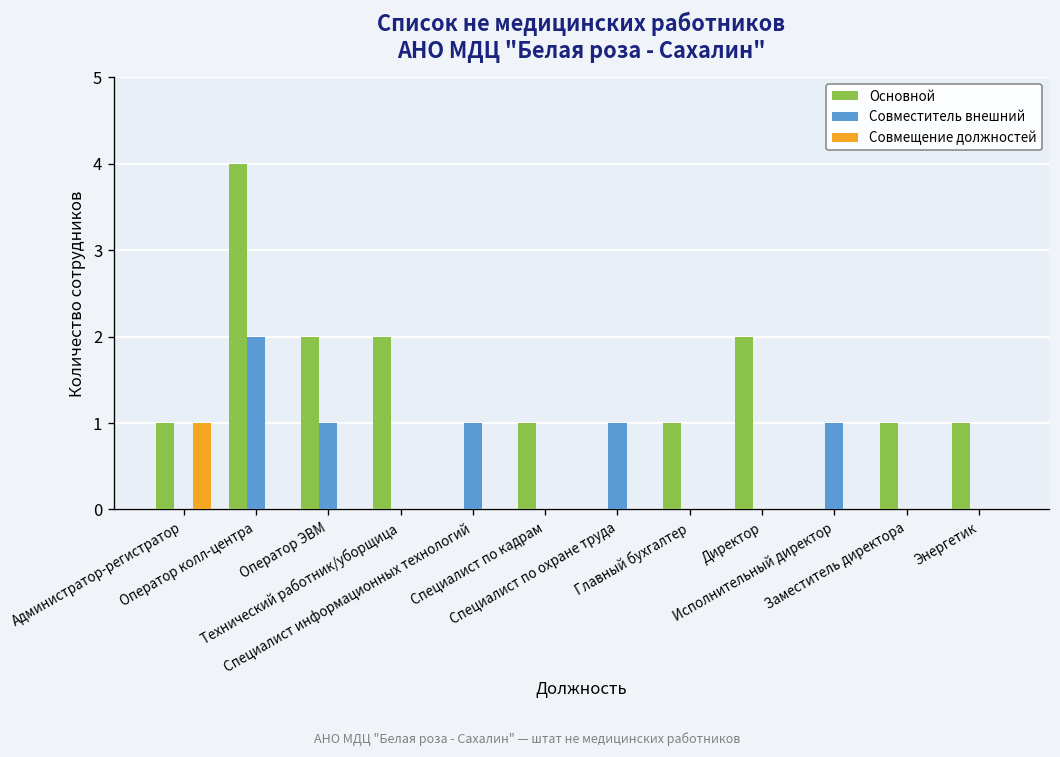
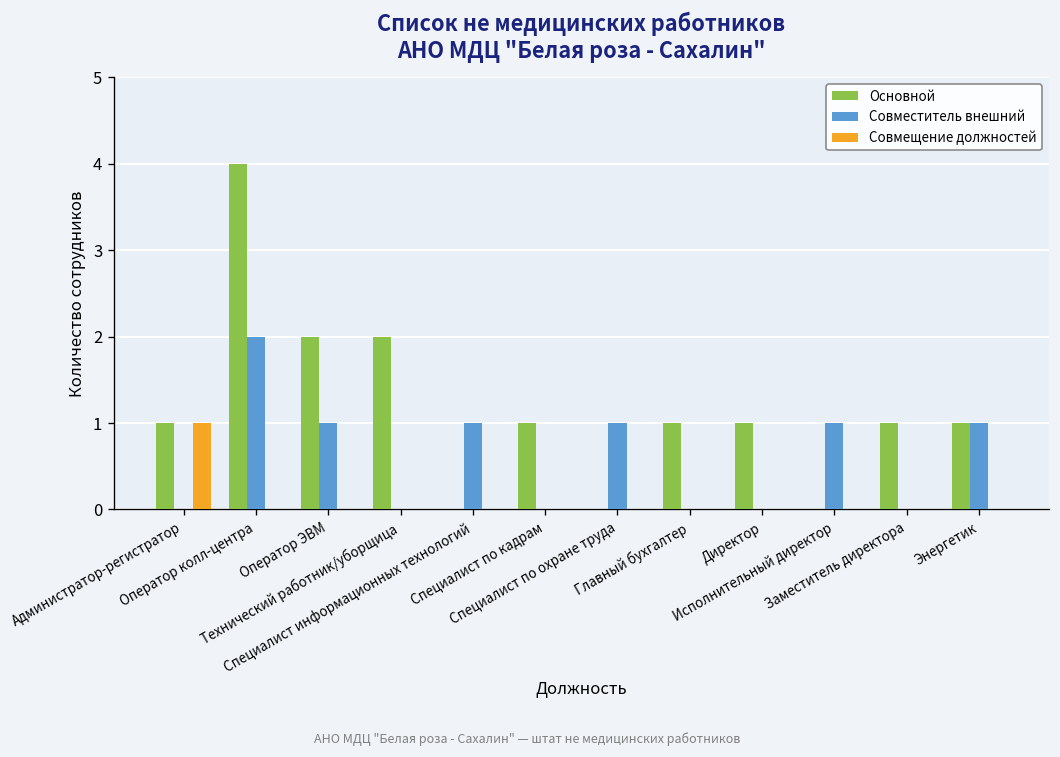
Основной, Директор: 2 -> 1
Совместитель внешний, Энергетик: 0 -> 1
